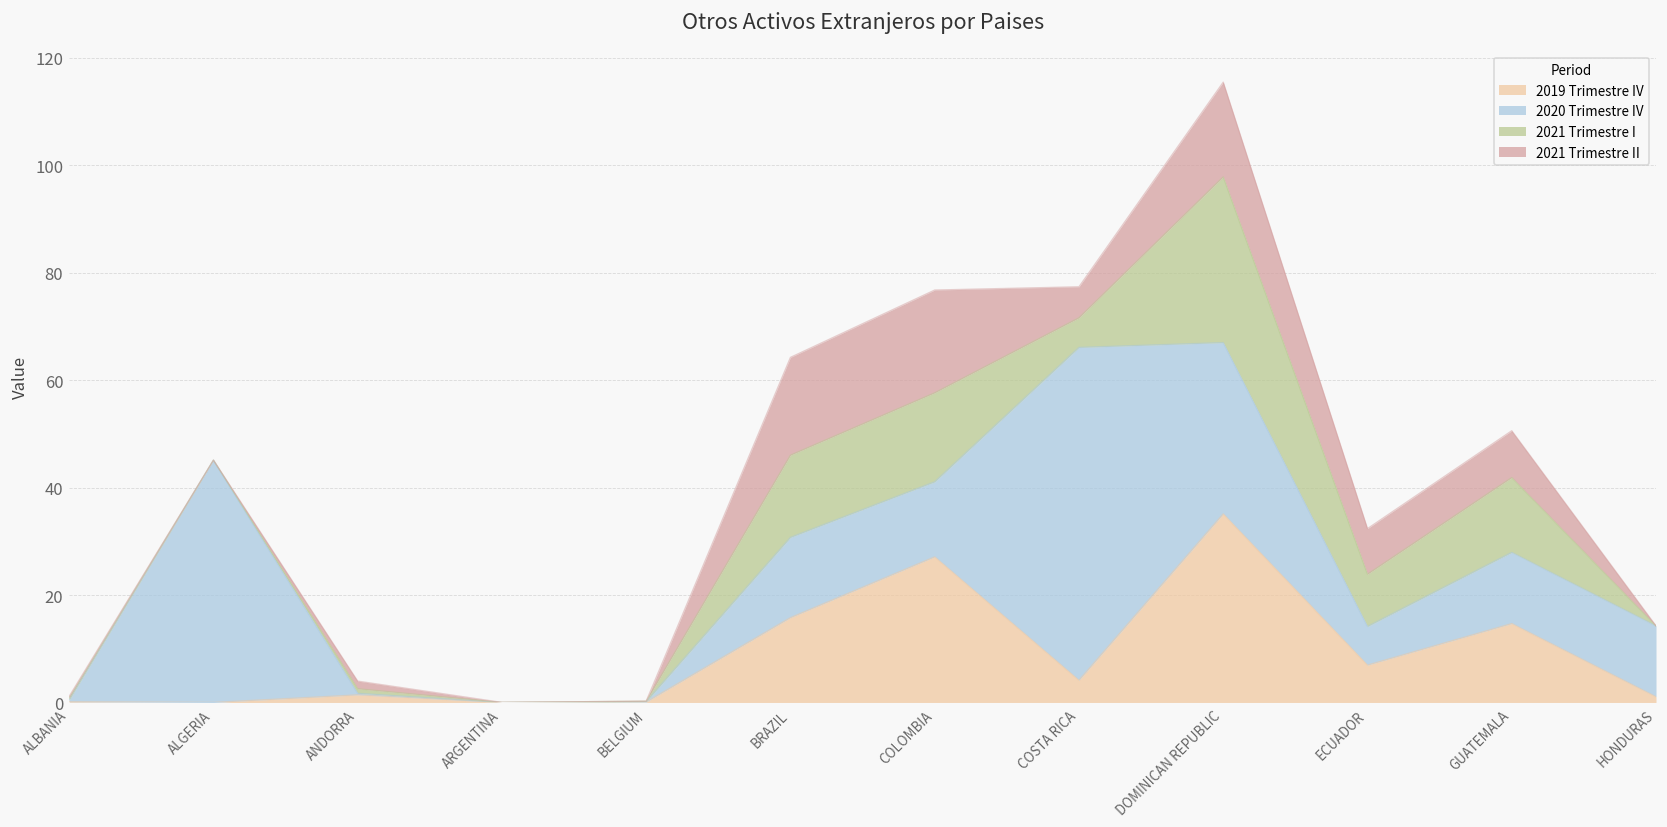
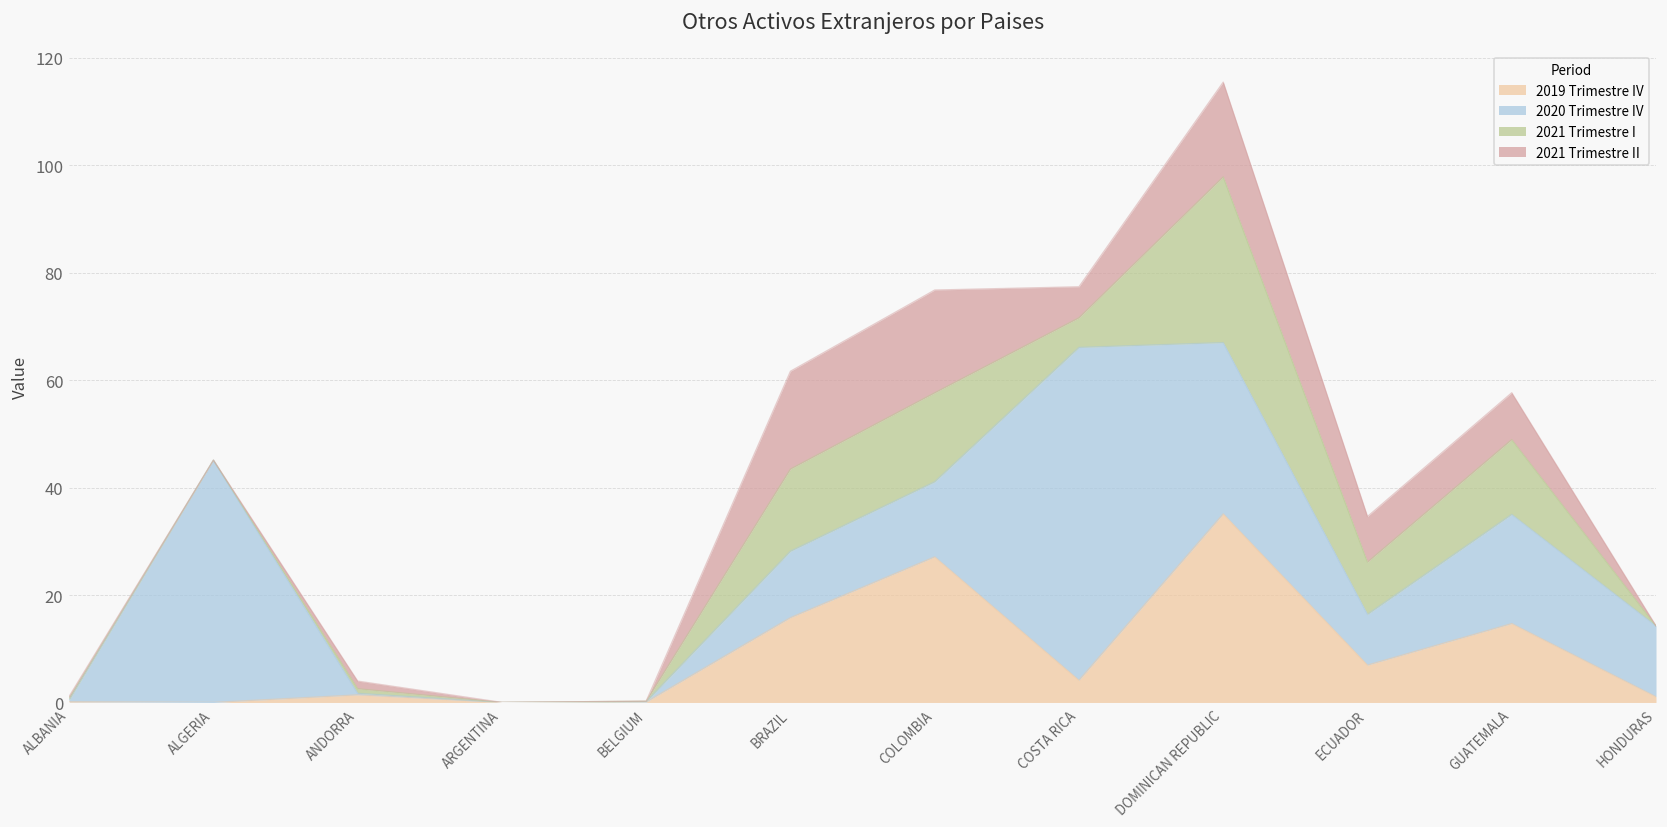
2020 Trimestre IV, BRAZIL: 15 -> 12
2020 Trimestre IV, ECUADOR: 7 -> 9
2020 Trimestre IV, GUATEMALA: 13 -> 20
